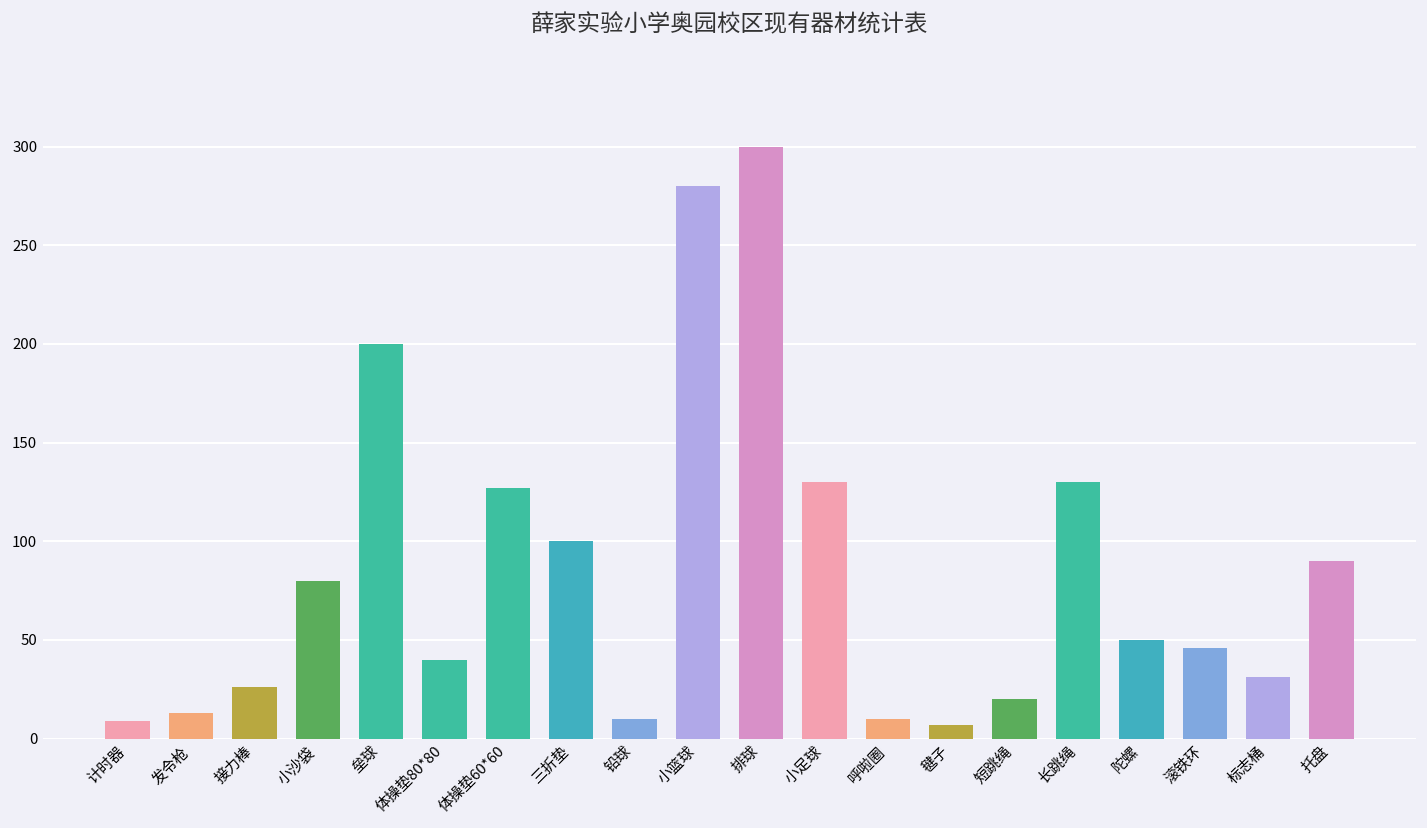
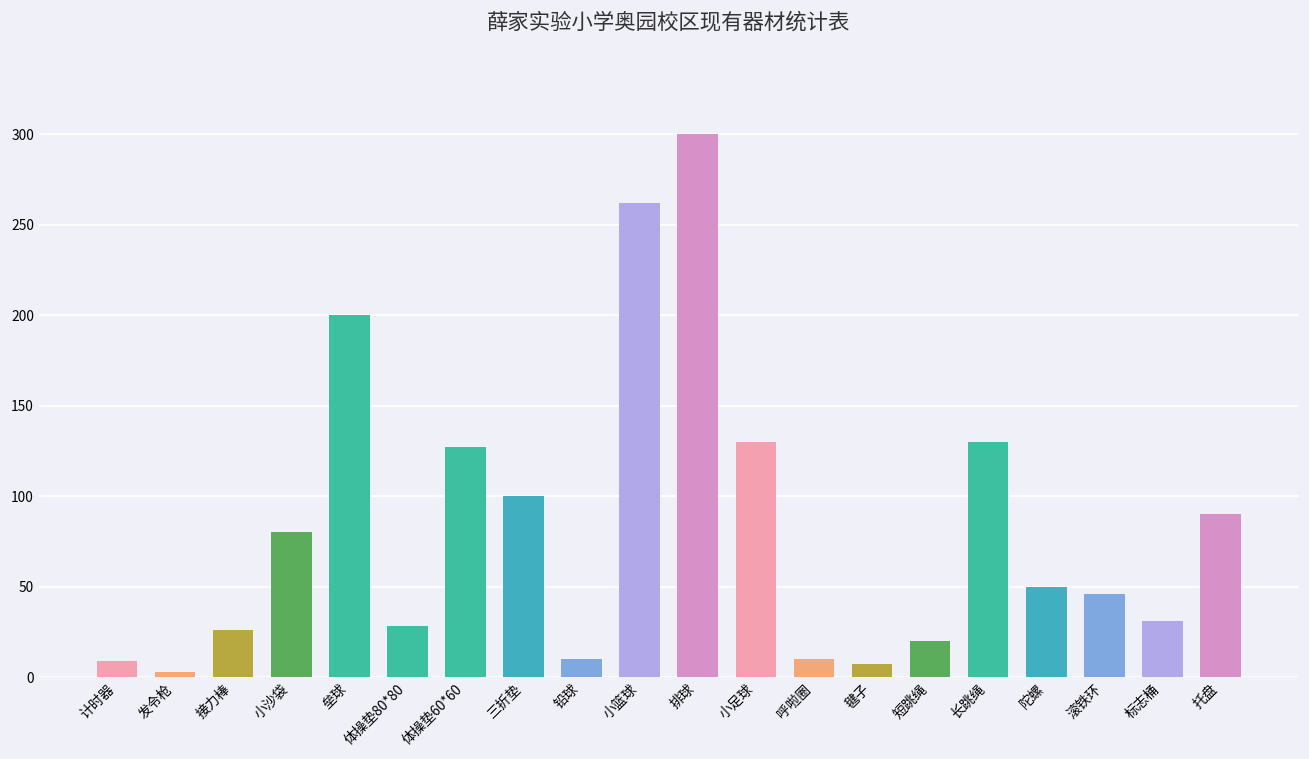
发令枪: 13 -> 3
体操垫80*80: 40 -> 28
小篮球: 280 -> 262
